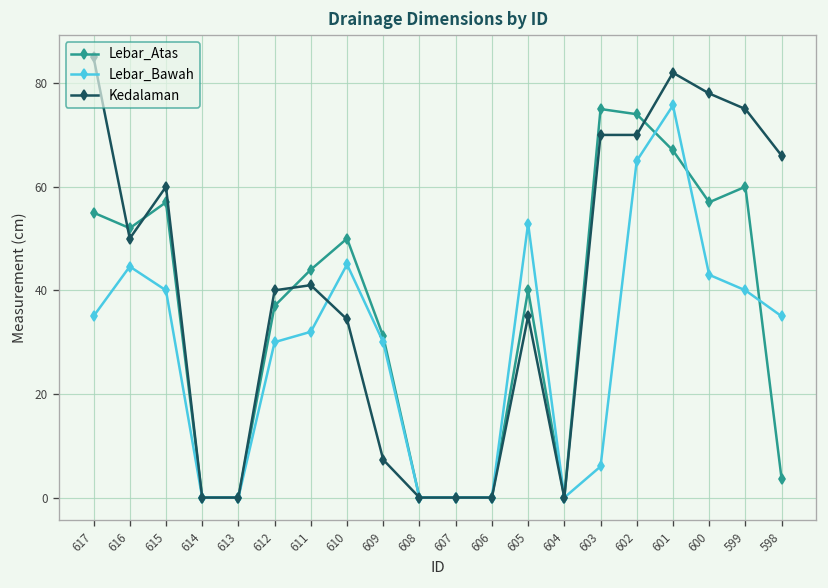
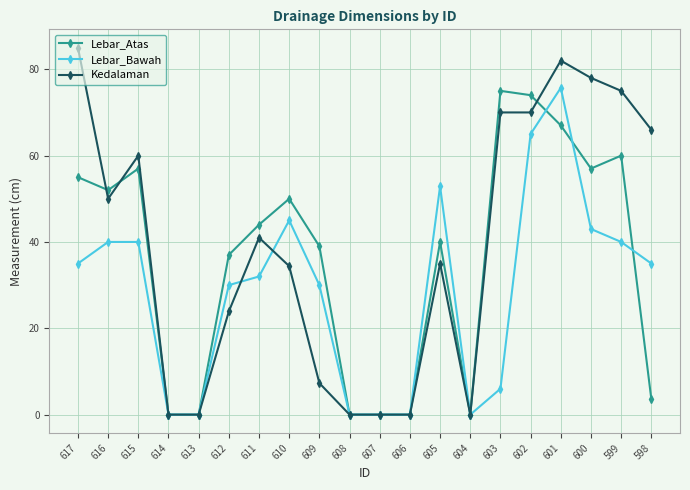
Lebar_Bawah, 616: 45 -> 40
Kedalaman, 612: 40 -> 24
Lebar_Atas, 609: 31 -> 39
